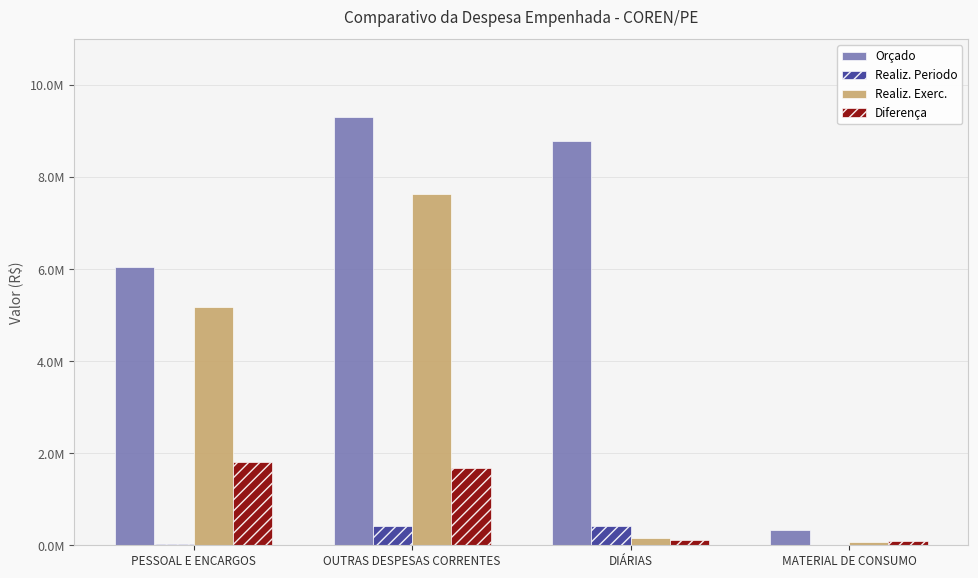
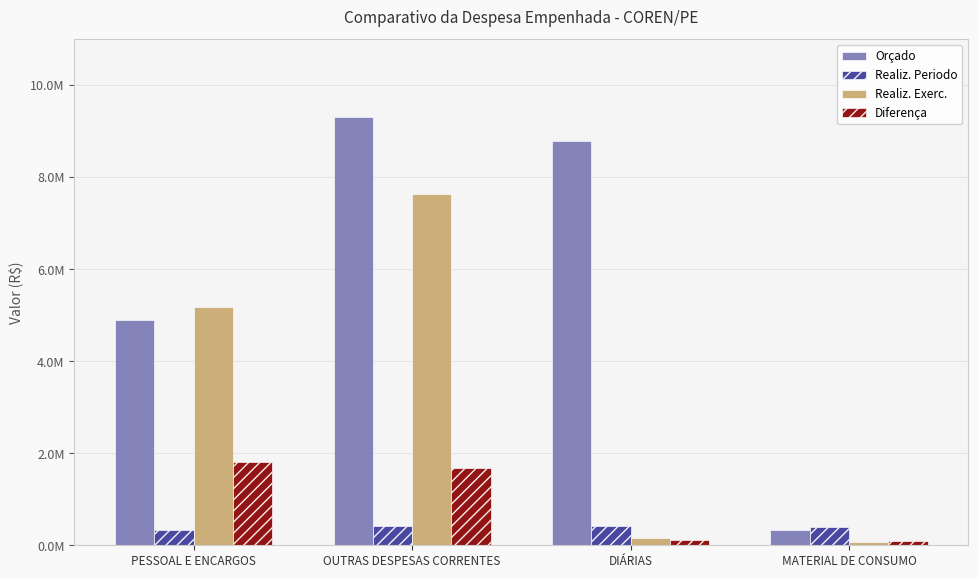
Orçado, PESSOAL E ENCARGOS: 6000000 -> 4900000
Realiz. Periodo, PESSOAL E ENCARGOS: 0 -> 300000
Realiz. Periodo, MATERIAL DE CONSUMO: 0 -> 400000
